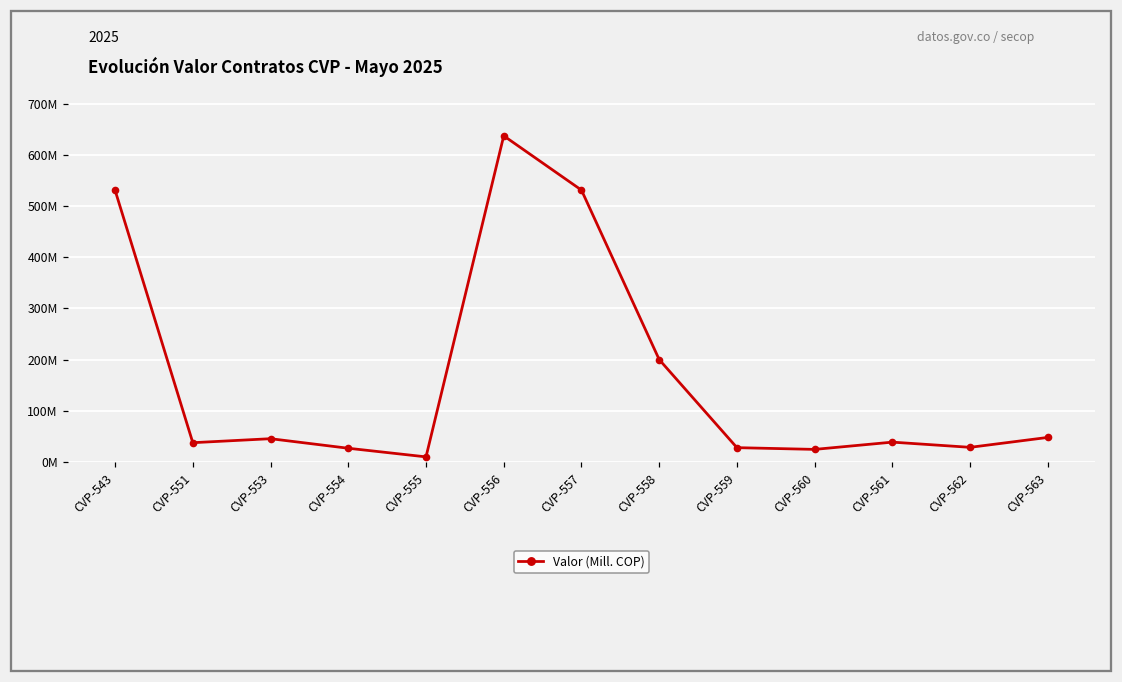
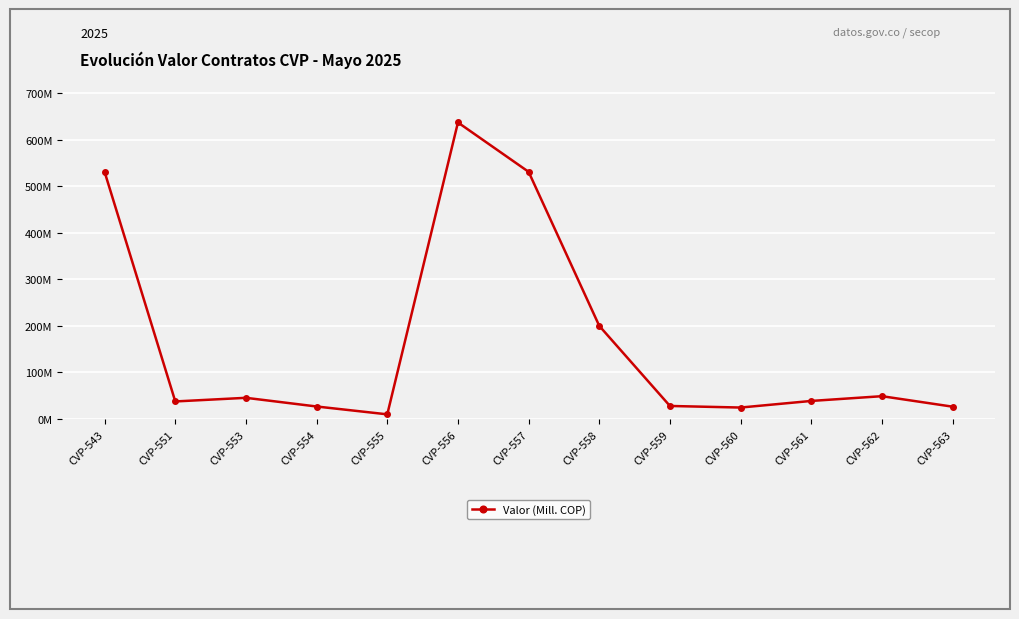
CVP-562: 30000000 -> 50000000
CVP-563: 50000000 -> 30000000
